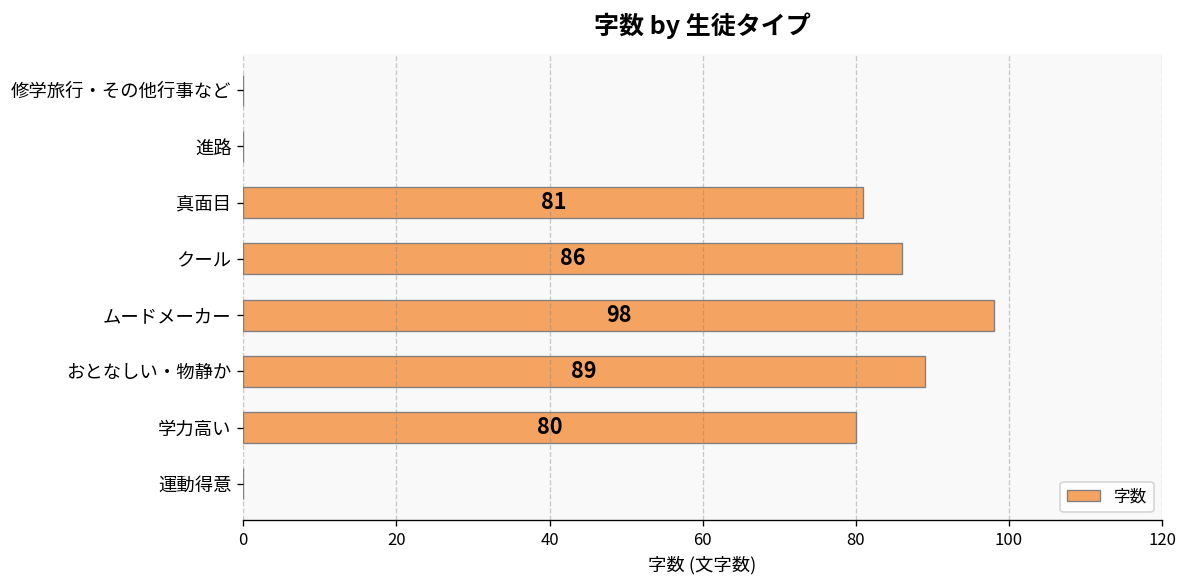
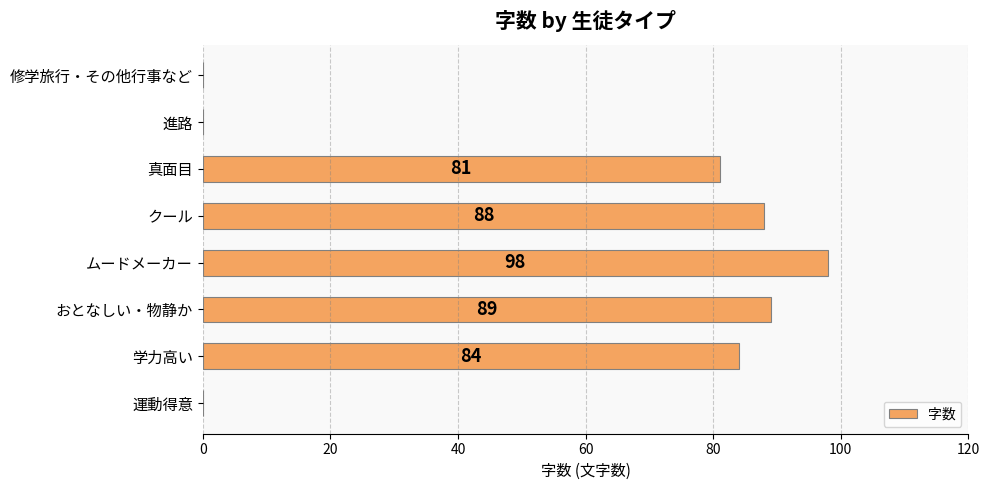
クール: 86 -> 88
学力高い: 80 -> 84
